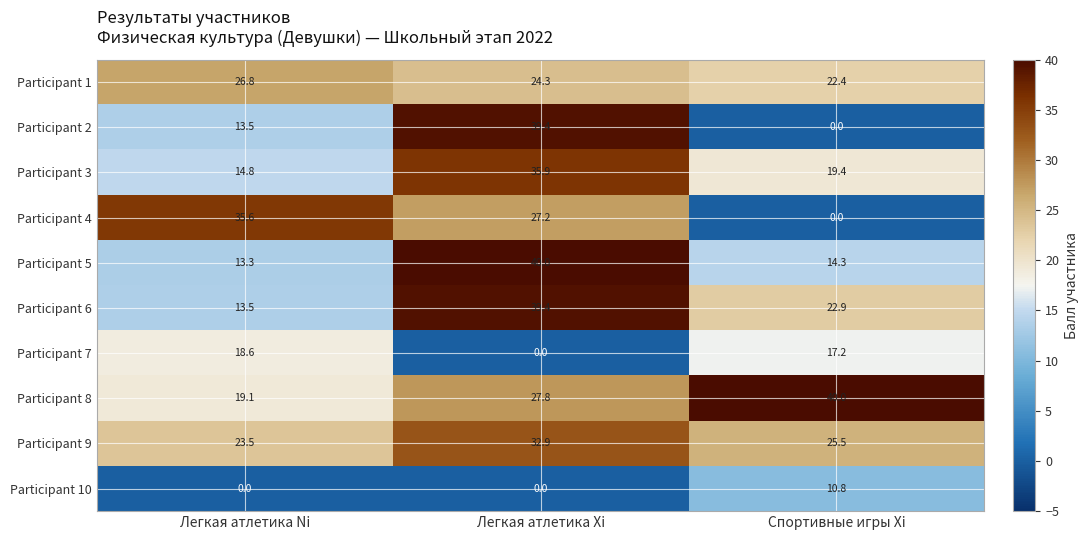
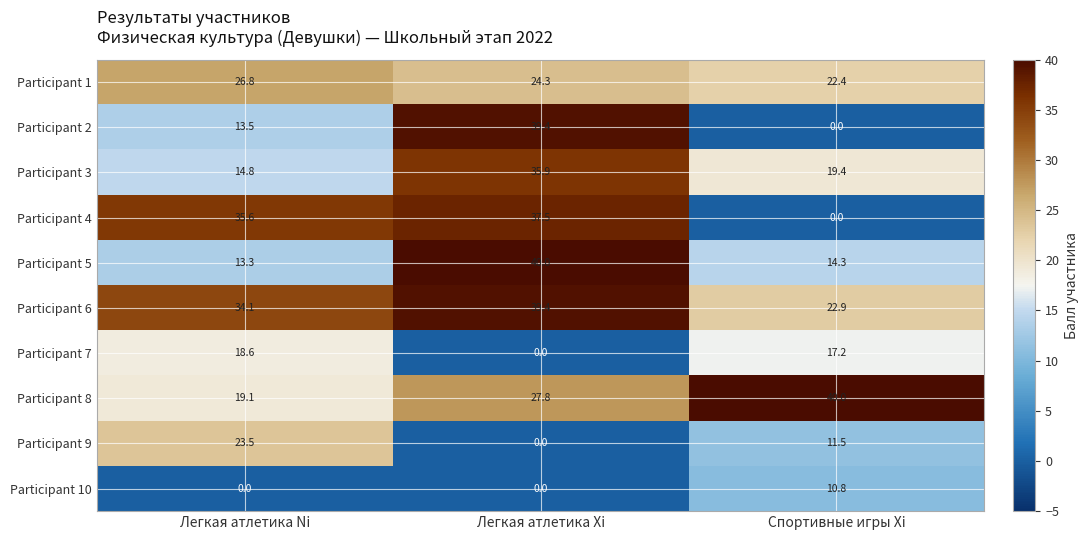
Participant 4, Легкая атлетика Xi: 27.2 -> 37.5
Participant 6, Легкая атлетика Ni: 13.5 -> 34.1
Participant 9, Легкая атлетика Xi: 32.9 -> 0.0
Participant 9, Спортивные игры Xi: 25.5 -> 11.5
